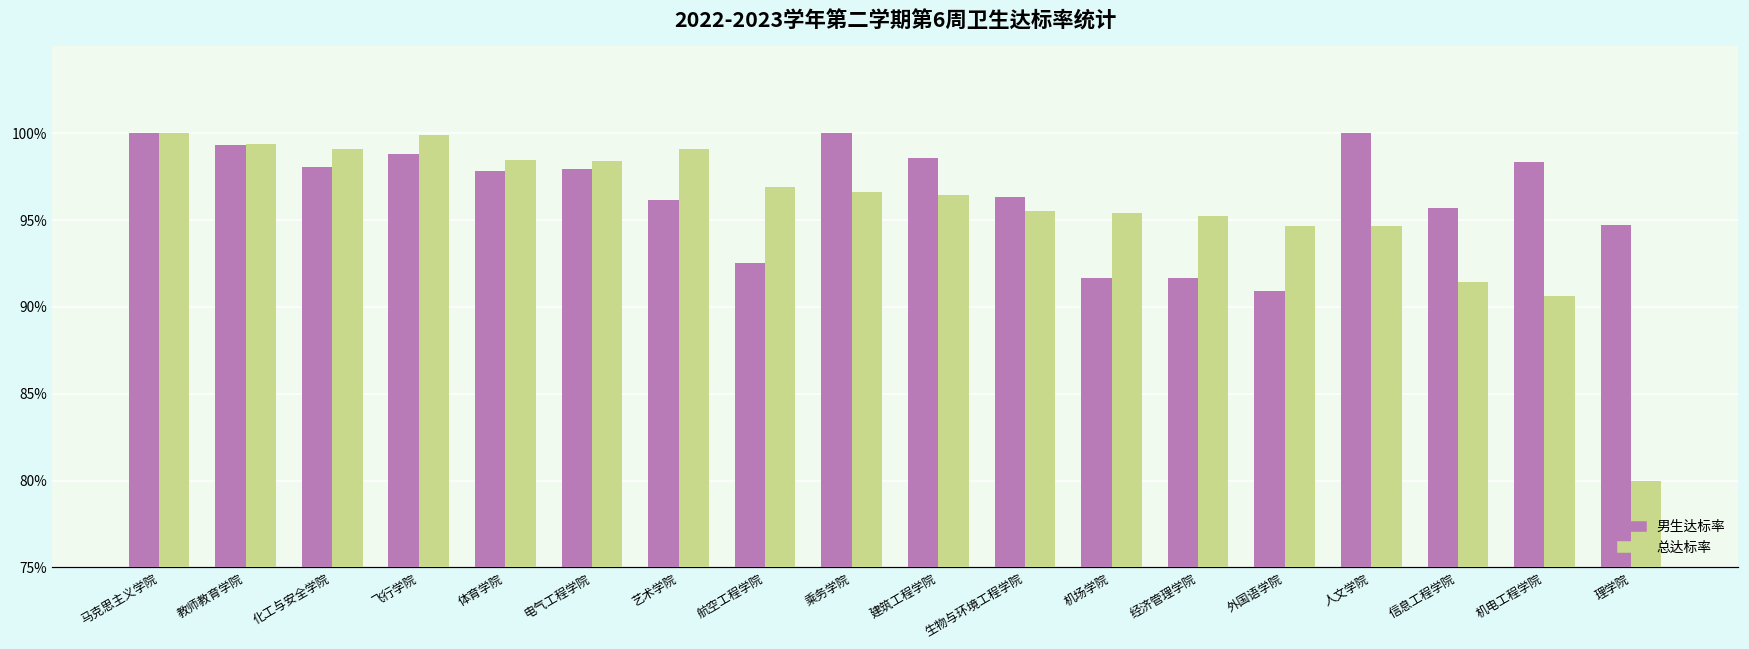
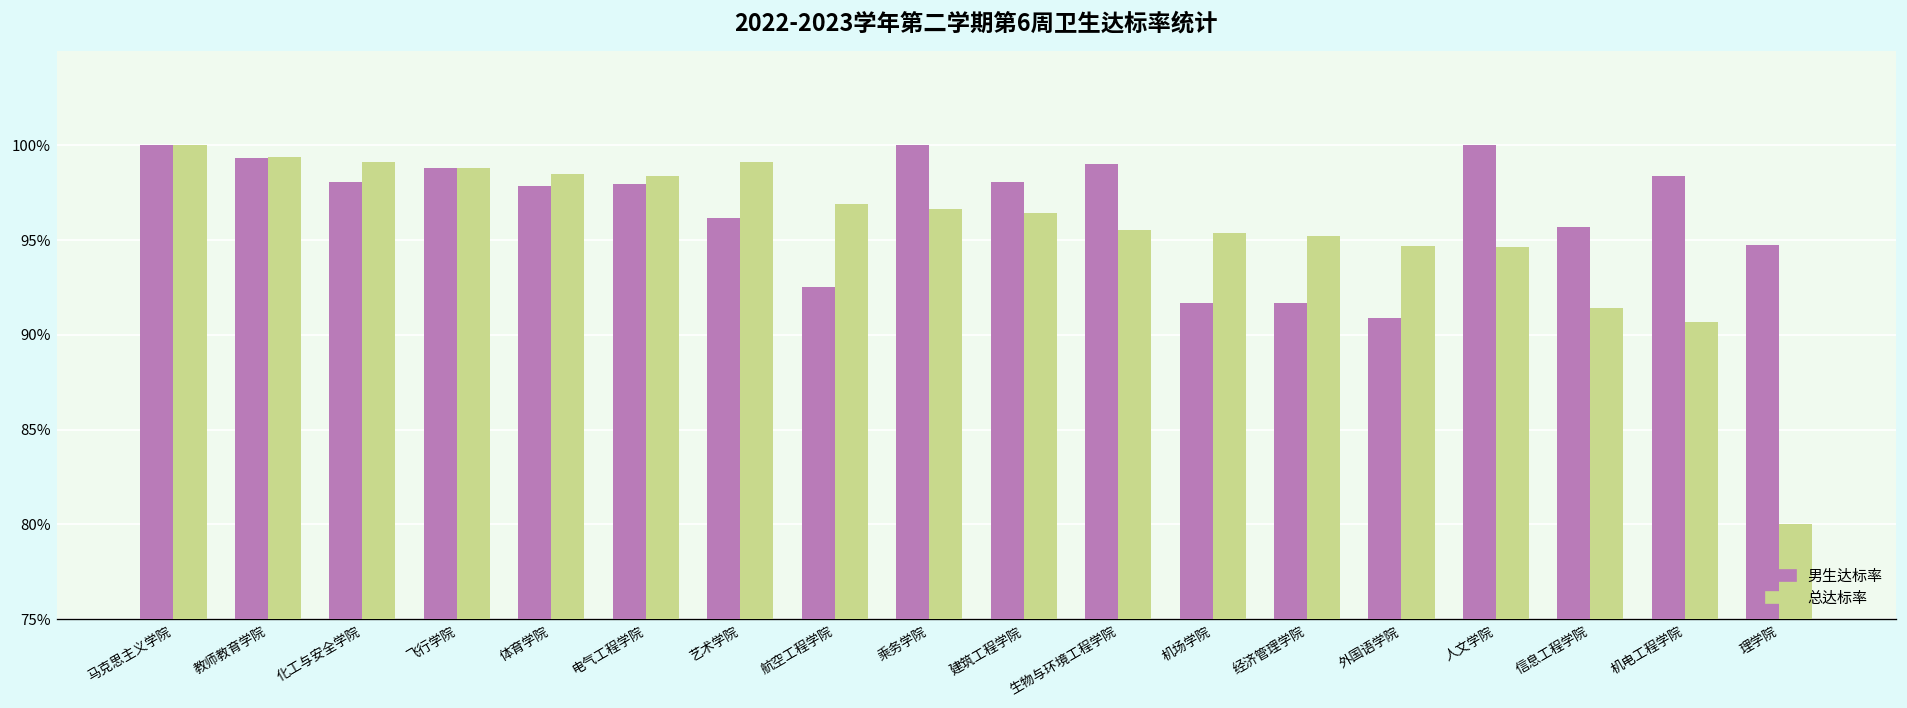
总达标率, 飞行学院: 99.9% -> 98.8%
男生达标率, 建筑工程学院: 98.6% -> 98.1%
男生达标率, 生物与环境工程学院: 96.3% -> 99.0%
